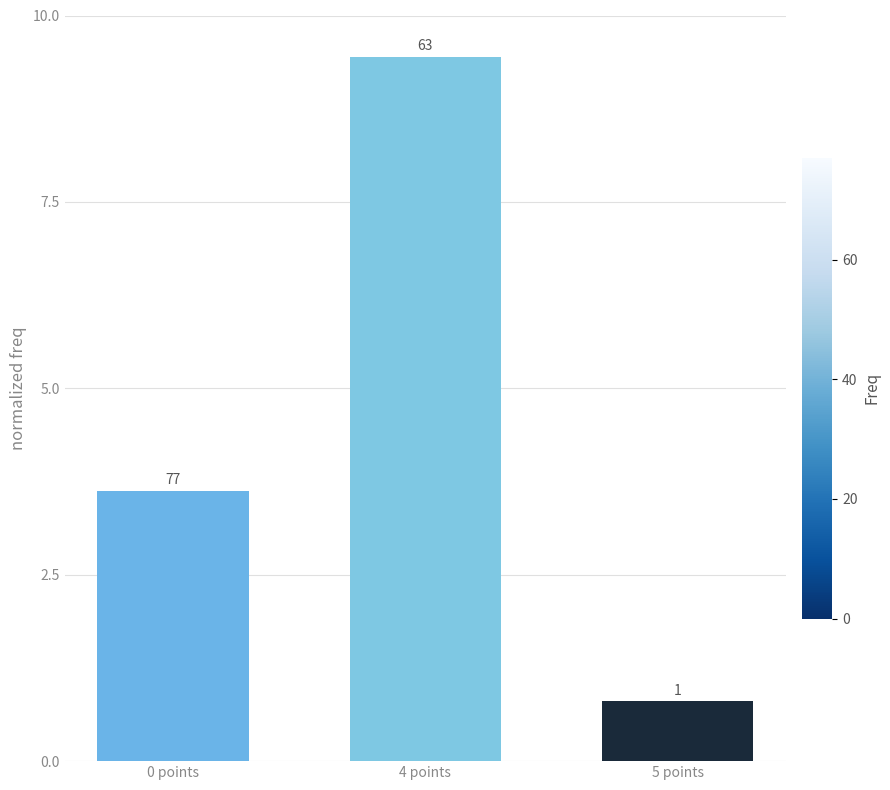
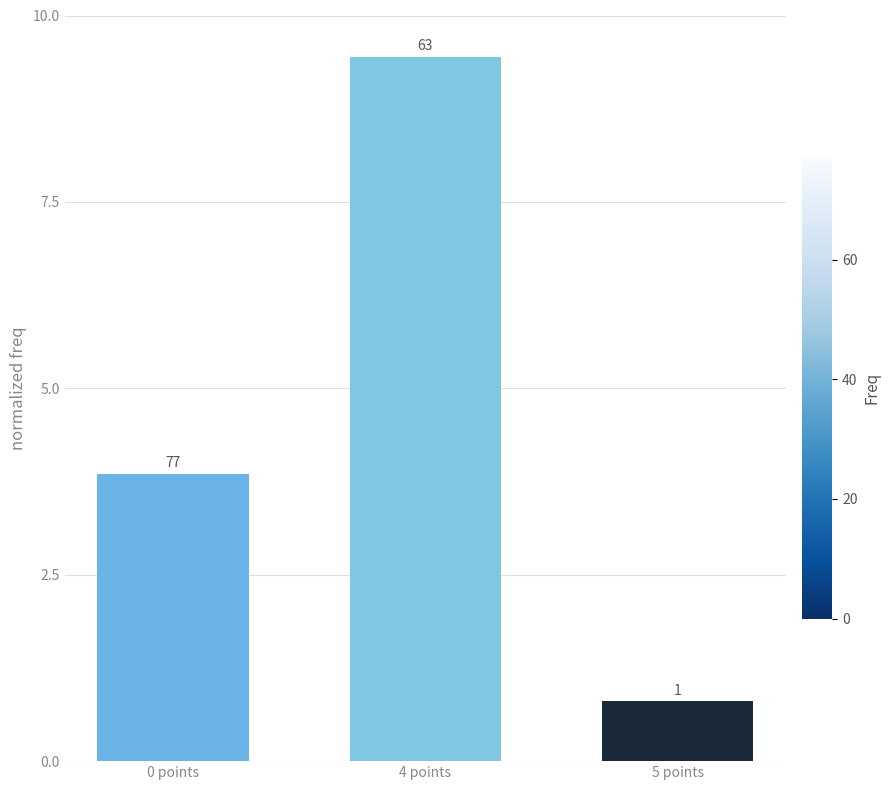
0 points: 3.6 -> 3.9
